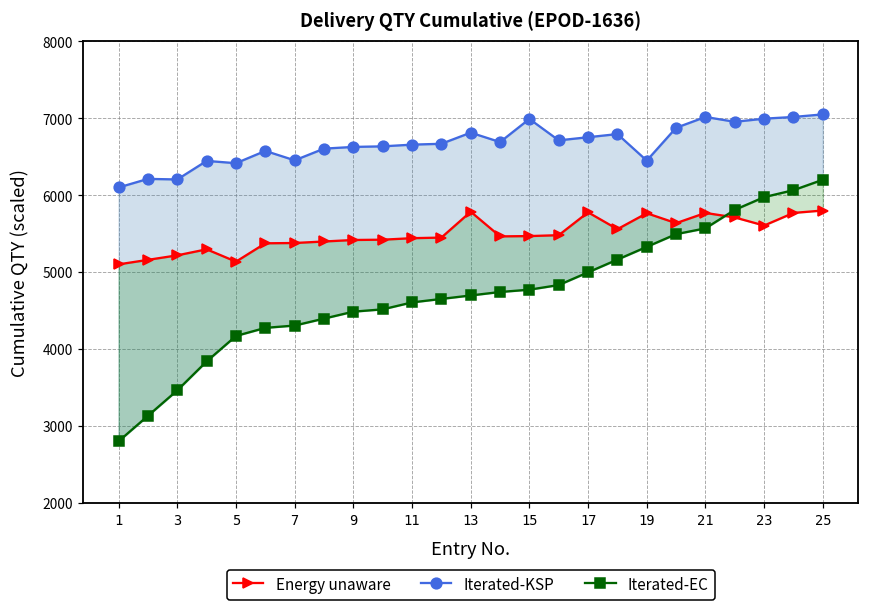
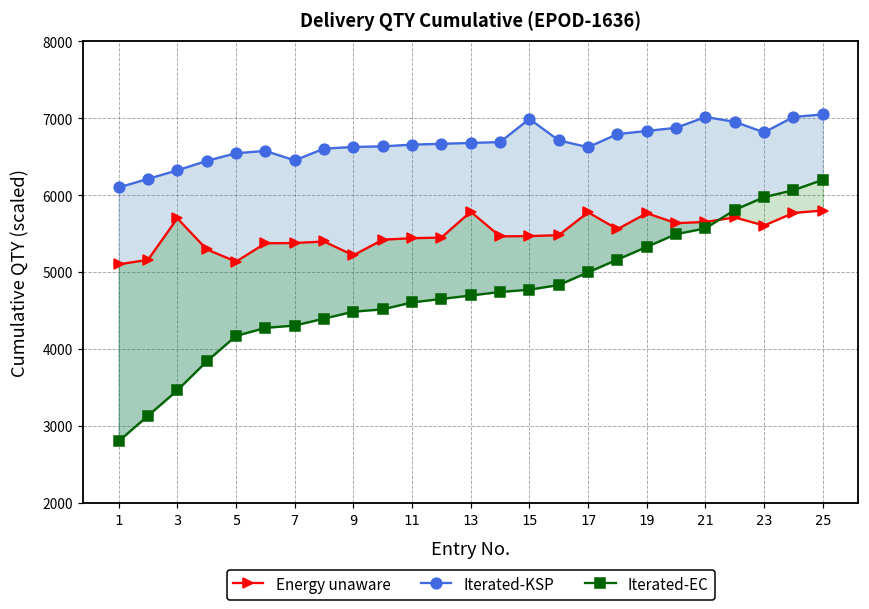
Energy unaware, 3: 5200 -> 5700
Iterated-KSP, 3: 6200 -> 6300
Iterated-KSP, 5: 6400 -> 6500
Energy unaware, 9: 5400 -> 5200
Iterated-KSP, 13: 6800 -> 6700
Iterated-KSP, 17: 6800 -> 6600
Iterated-KSP, 19: 6400 -> 6800
Energy unaware, 21: 5800 -> 5700
Iterated-KSP, 23: 7000 -> 6800
